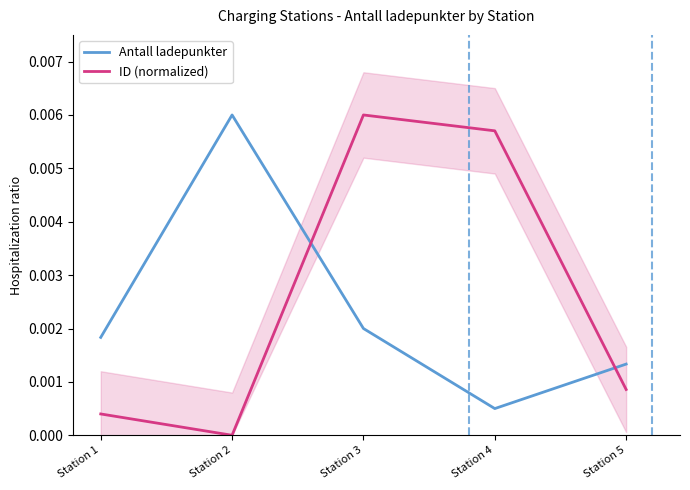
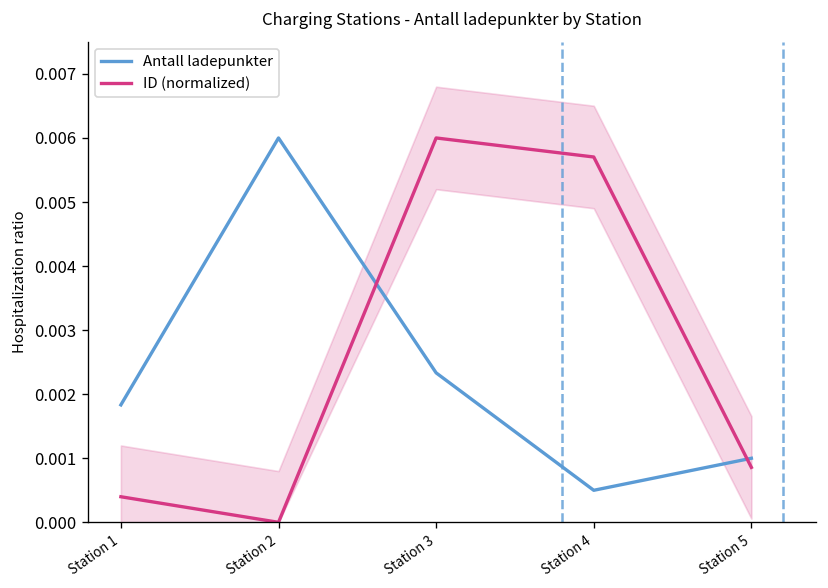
Antall ladepunkter, Station 3: 0.0020 -> 0.0023
Antall ladepunkter, Station 5: 0.0013 -> 0.0010
